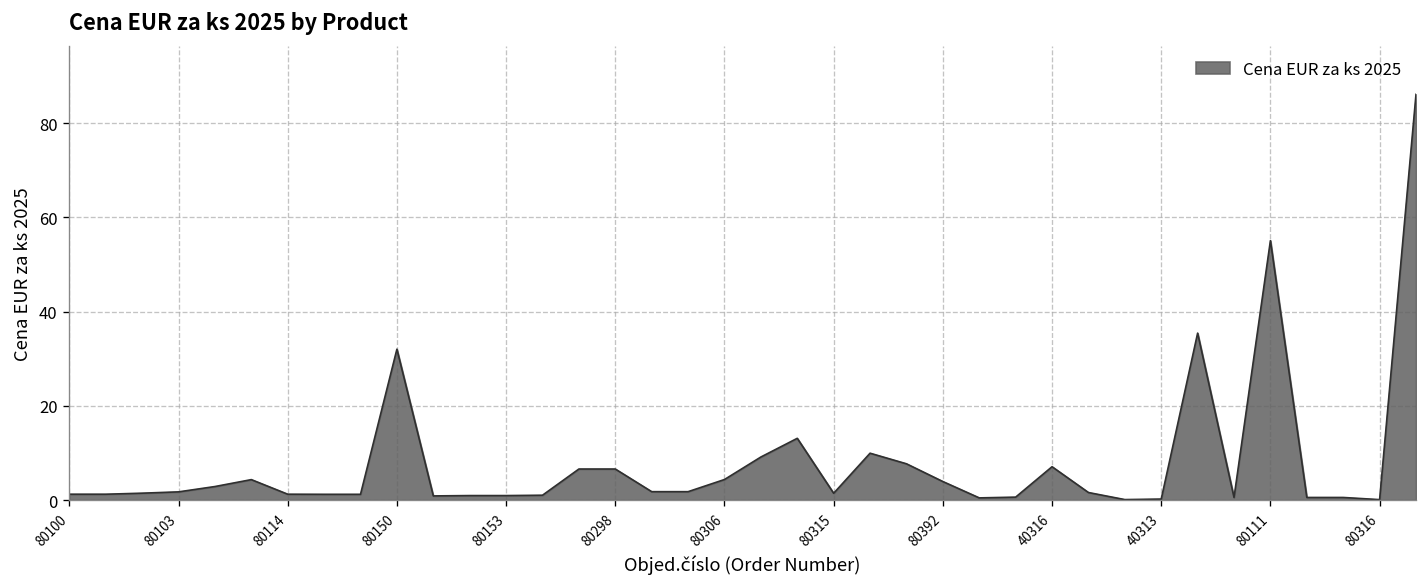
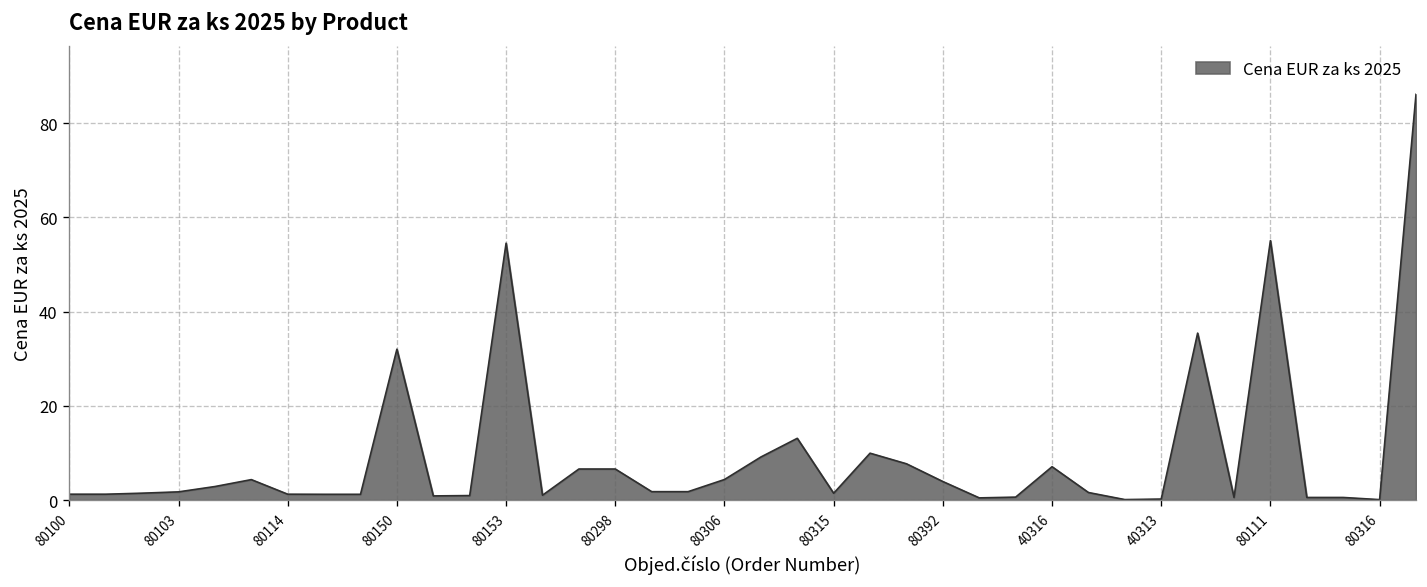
80153: 1 -> 55
